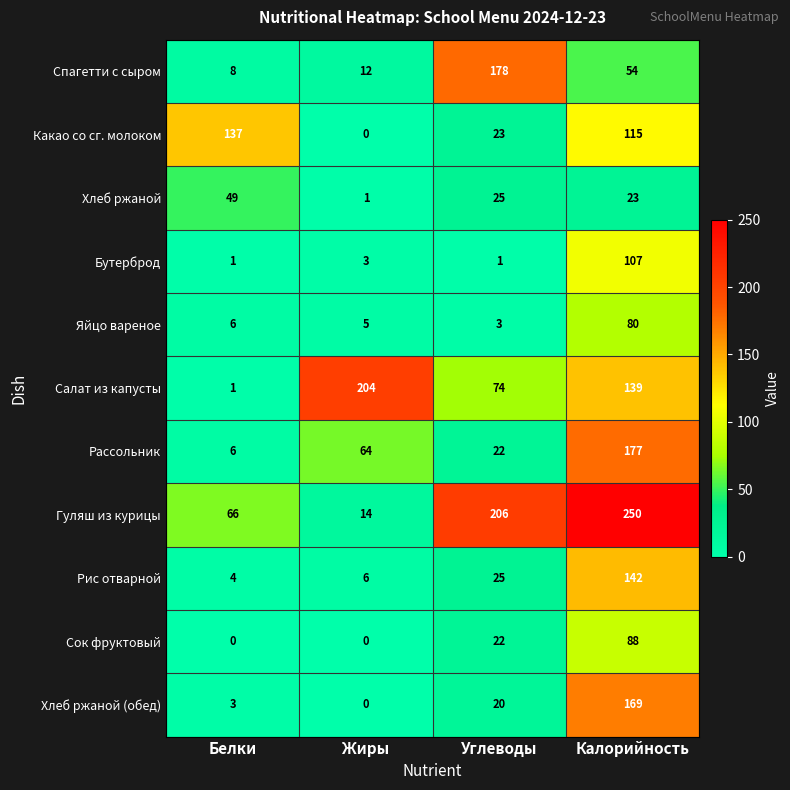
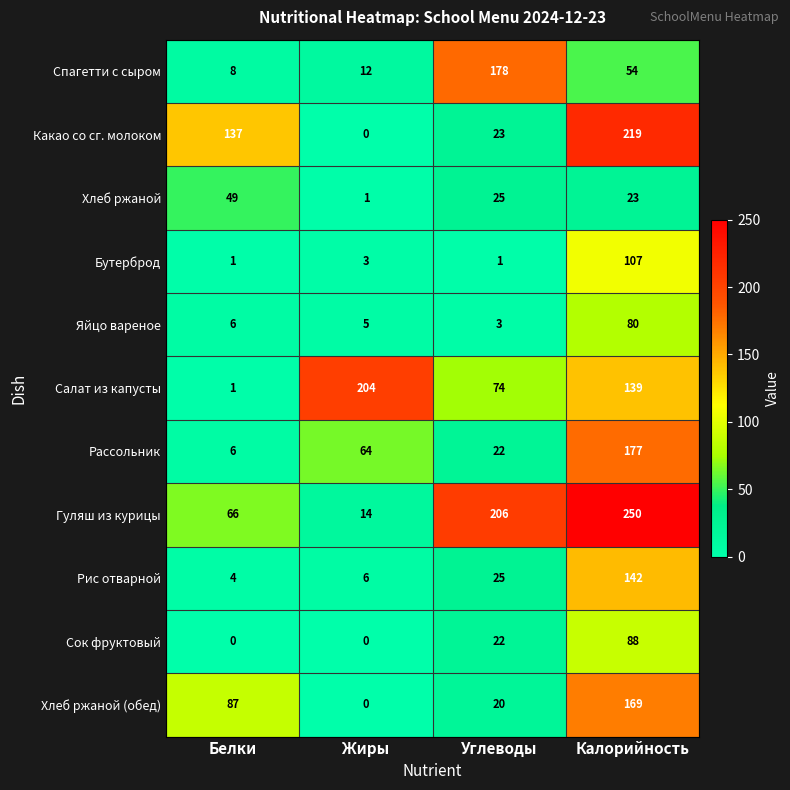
Какао со сг. молоком, Калорийность: 115 -> 219
Хлеб ржаной (обед), Белки: 3 -> 87
